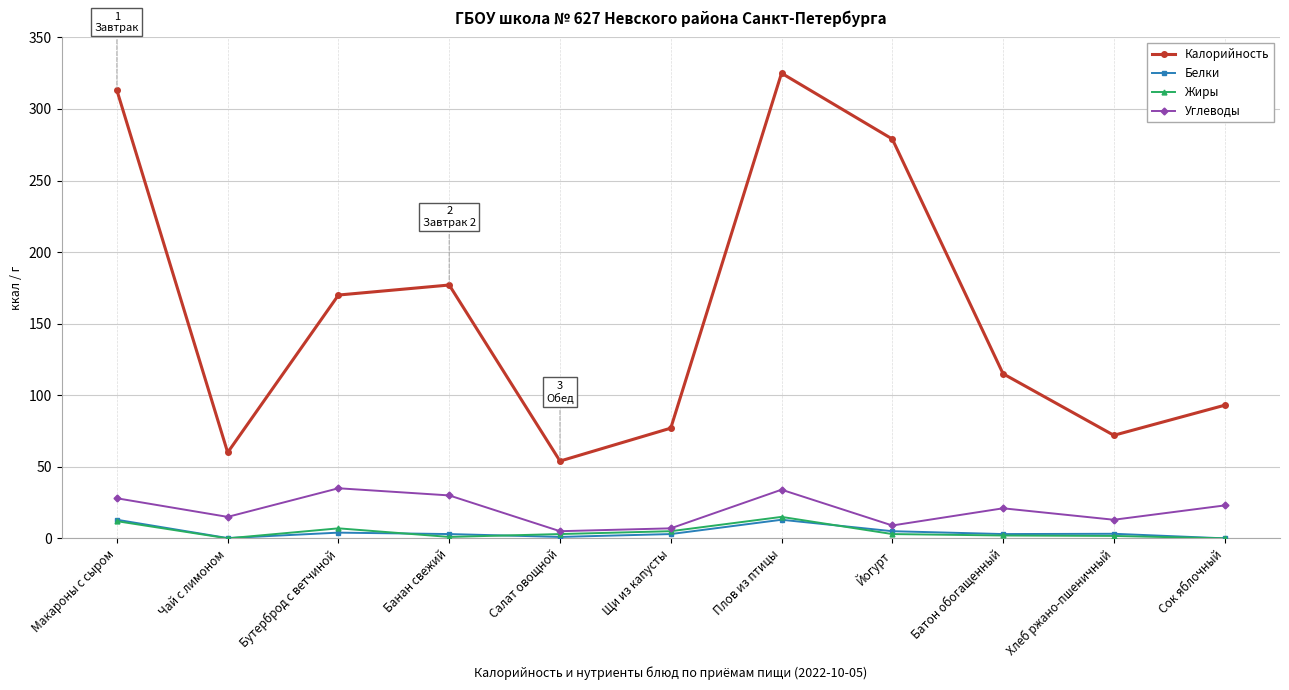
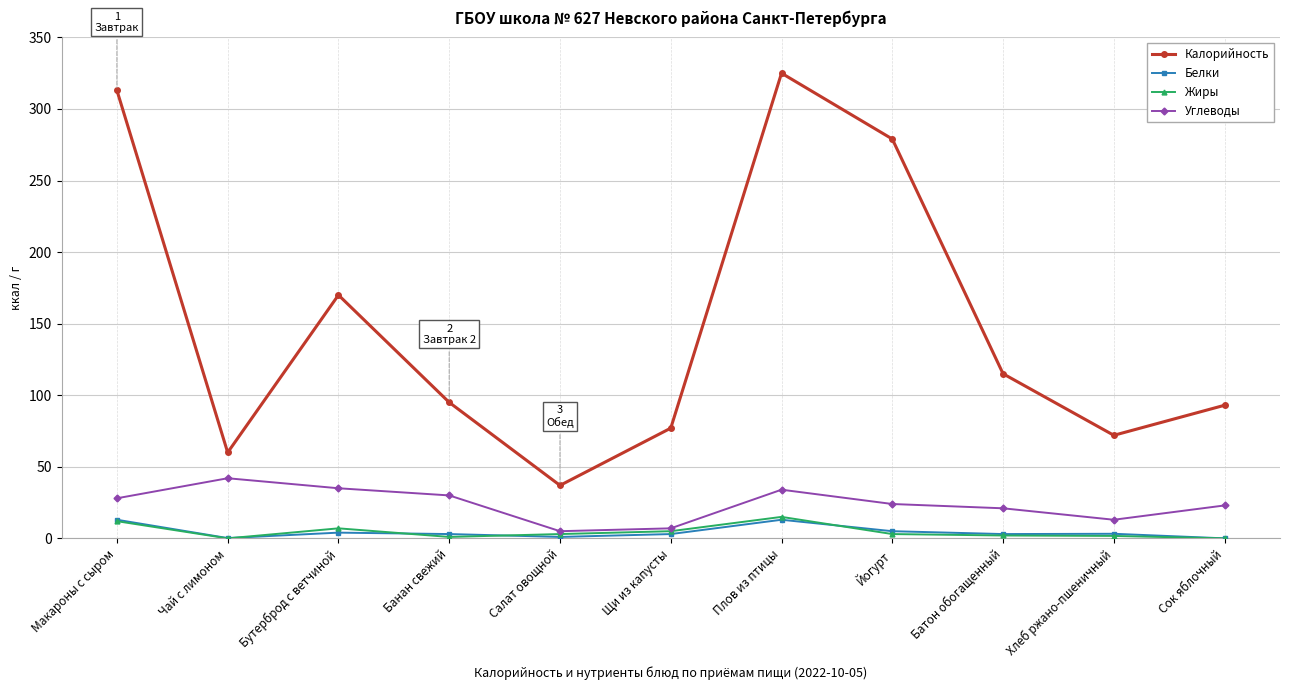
Углеводы, Чай с лимоном: 15 -> 42
Калорийность, Банан свежий: 177 -> 95
Калорийность, Салат овощной: 54 -> 37
Углеводы, Йогурт: 9 -> 24
